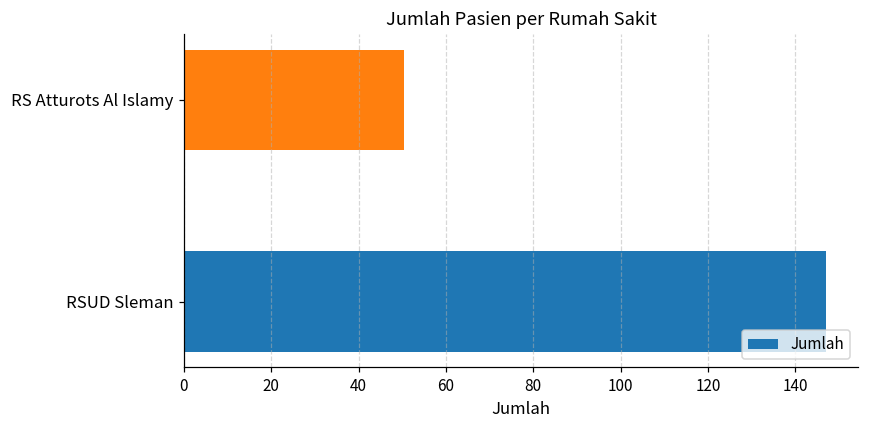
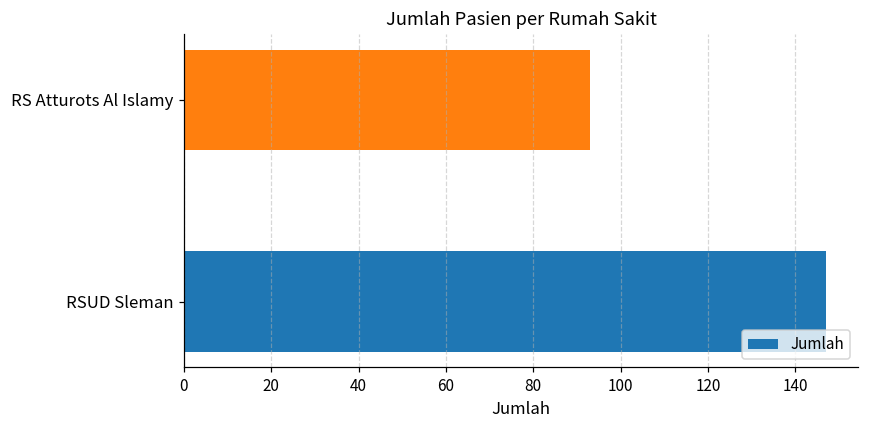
RS Atturots Al Islamy: 51 -> 93
